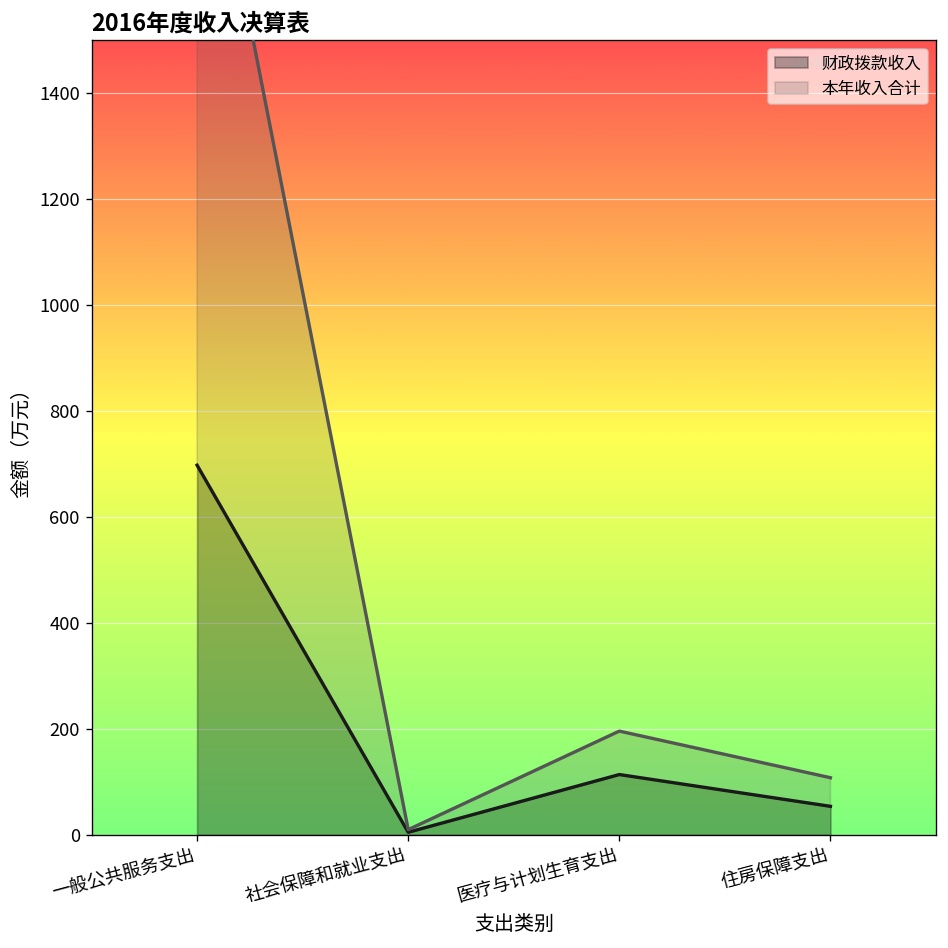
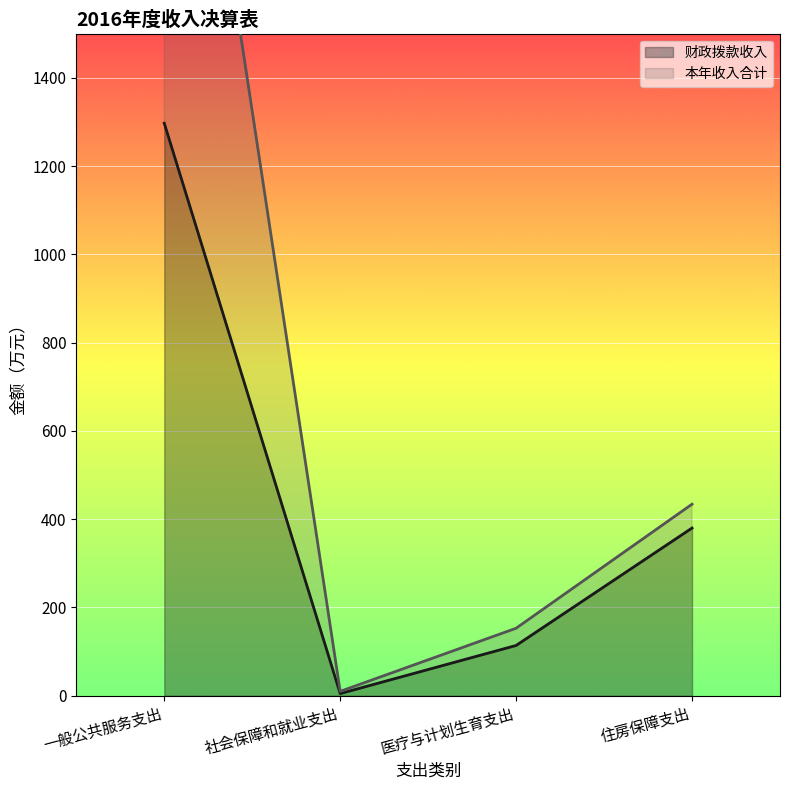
财政拨款收入, 一般公共服务支出: 700 -> 1300
本年收入合计, 医疗与计划生育支出: 80 -> 40
财政拨款收入, 住房保障支出: 50 -> 380
